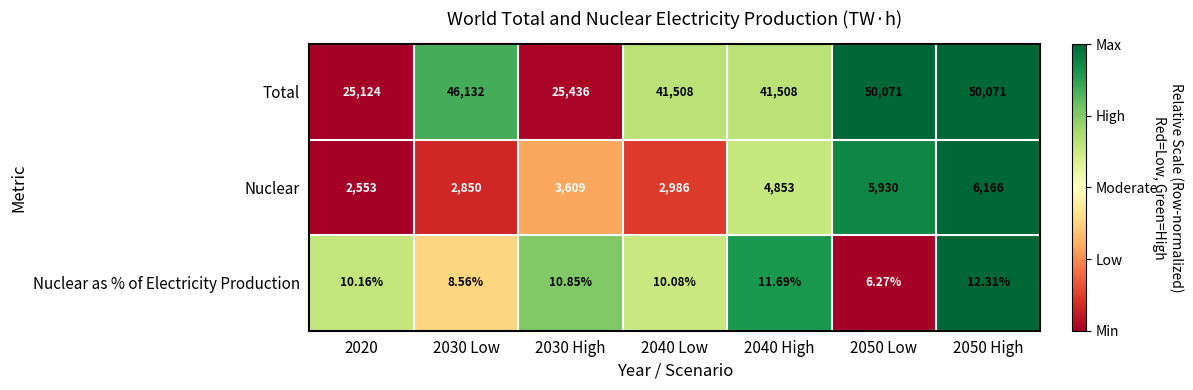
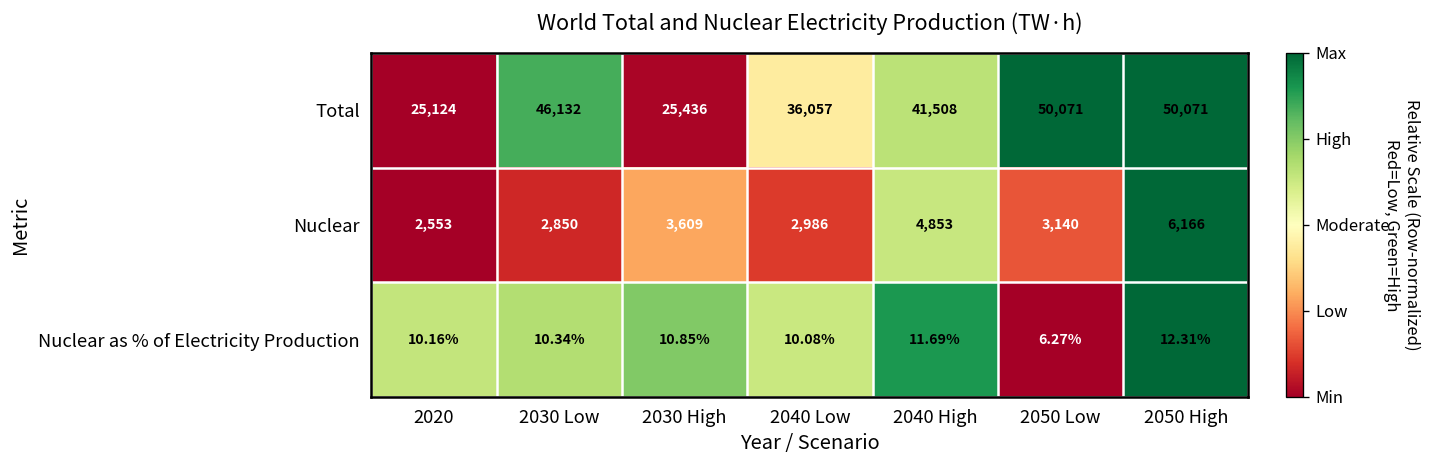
Total, 2040 Low: 41,508 -> 36,057
Nuclear, 2050 Low: 5,930 -> 3,140
Nuclear as % of Electricity Production, 2030 Low: 8.56% -> 10.34%
